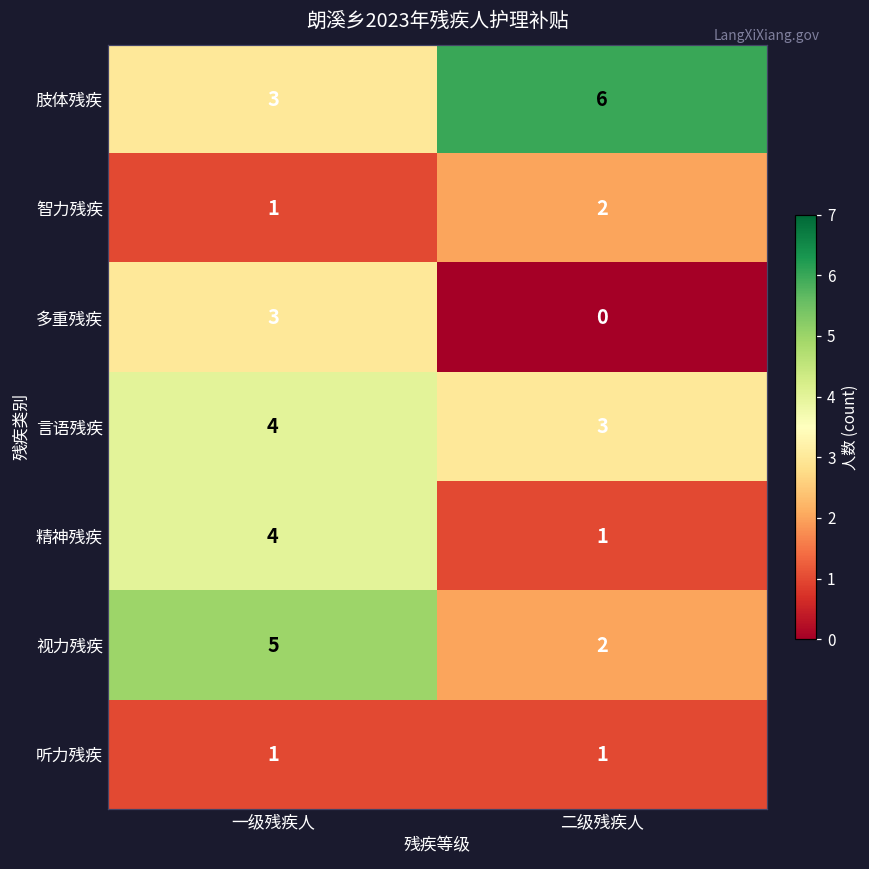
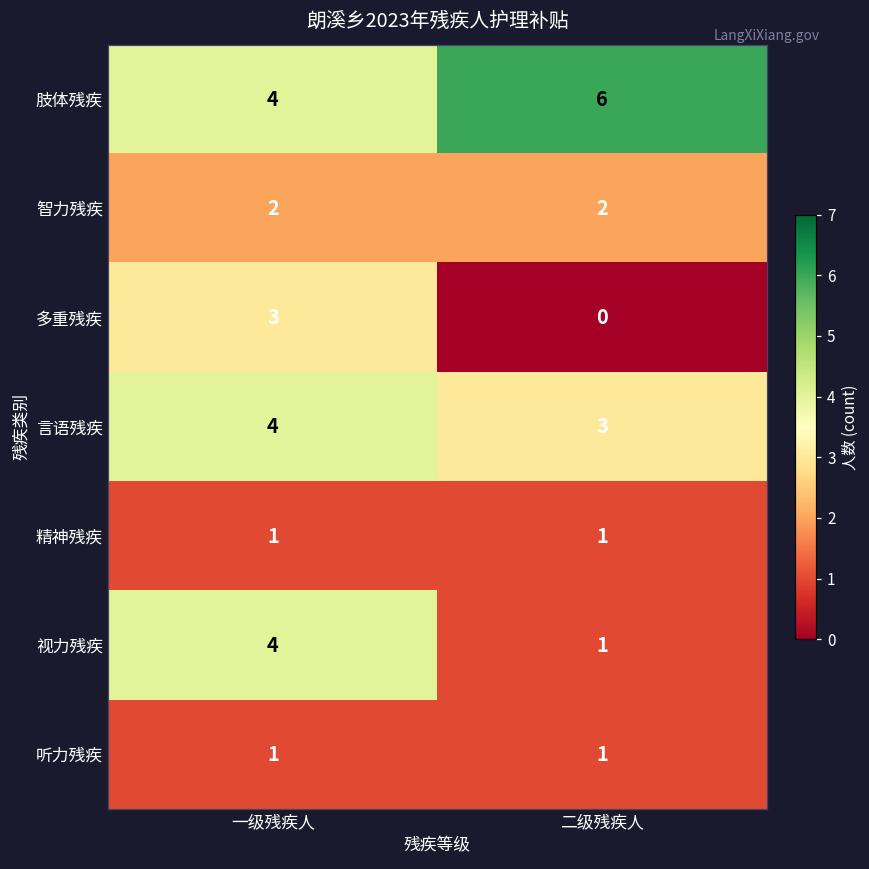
肢体残疾, 一级残疾人: 3 -> 4
智力残疾, 一级残疾人: 1 -> 2
精神残疾, 一级残疾人: 4 -> 1
视力残疾, 一级残疾人: 5 -> 4
视力残疾, 二级残疾人: 2 -> 1
